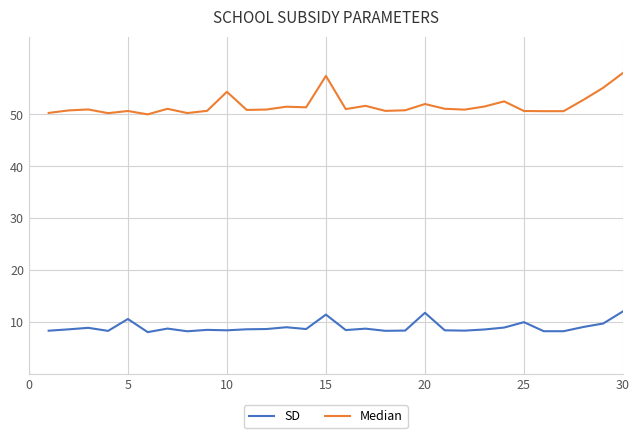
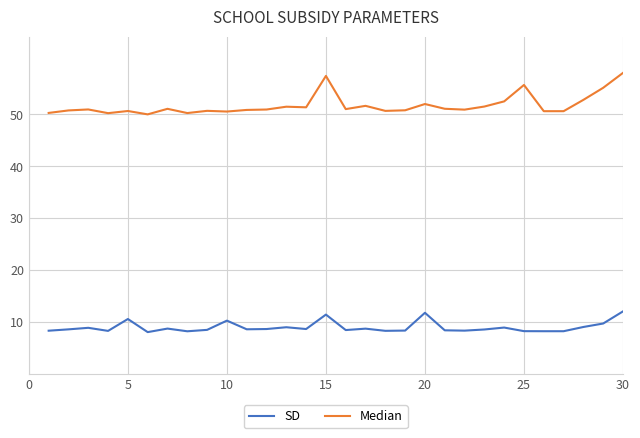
SD, 10: 8 -> 10
Median, 10: 54 -> 51
SD, 25: 10 -> 8
Median, 25: 51 -> 56
